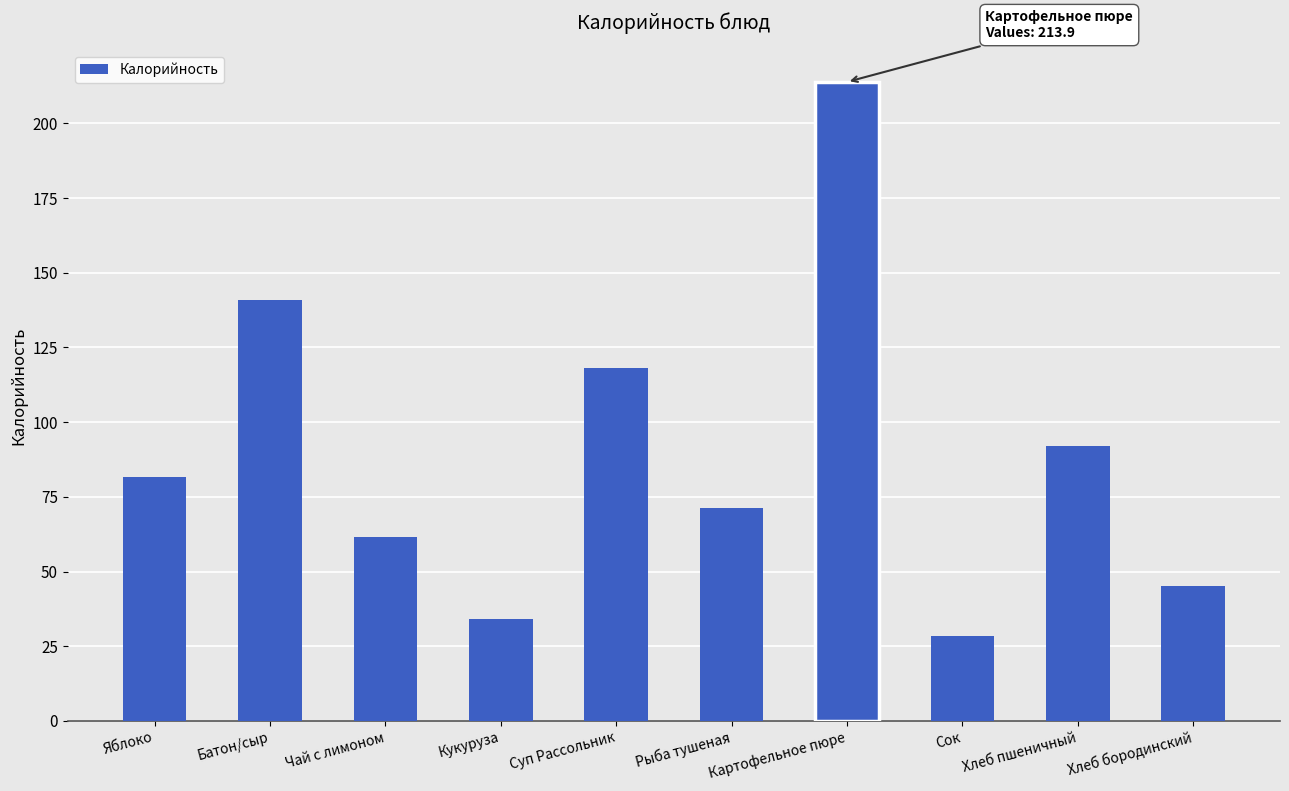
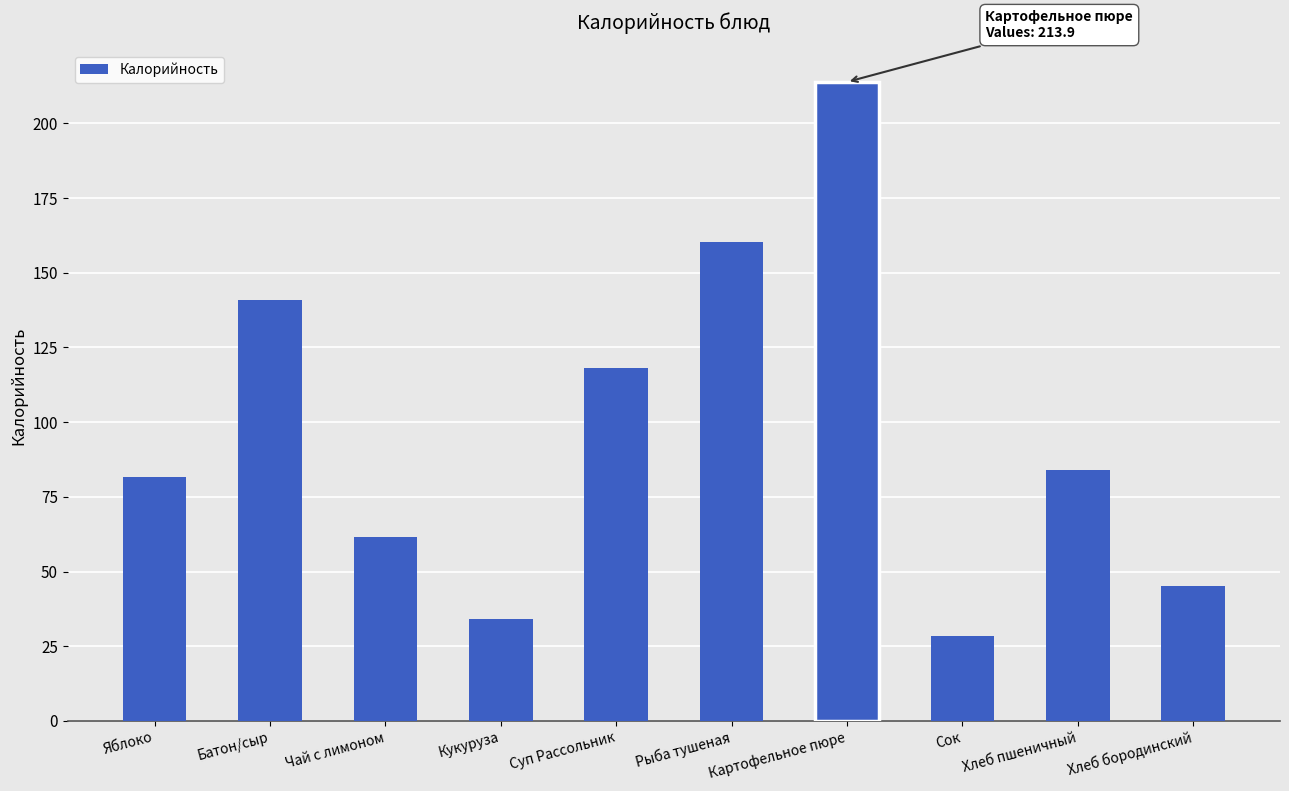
Рыба тушеная: 71 -> 160
Хлеб пшеничный: 92 -> 84
